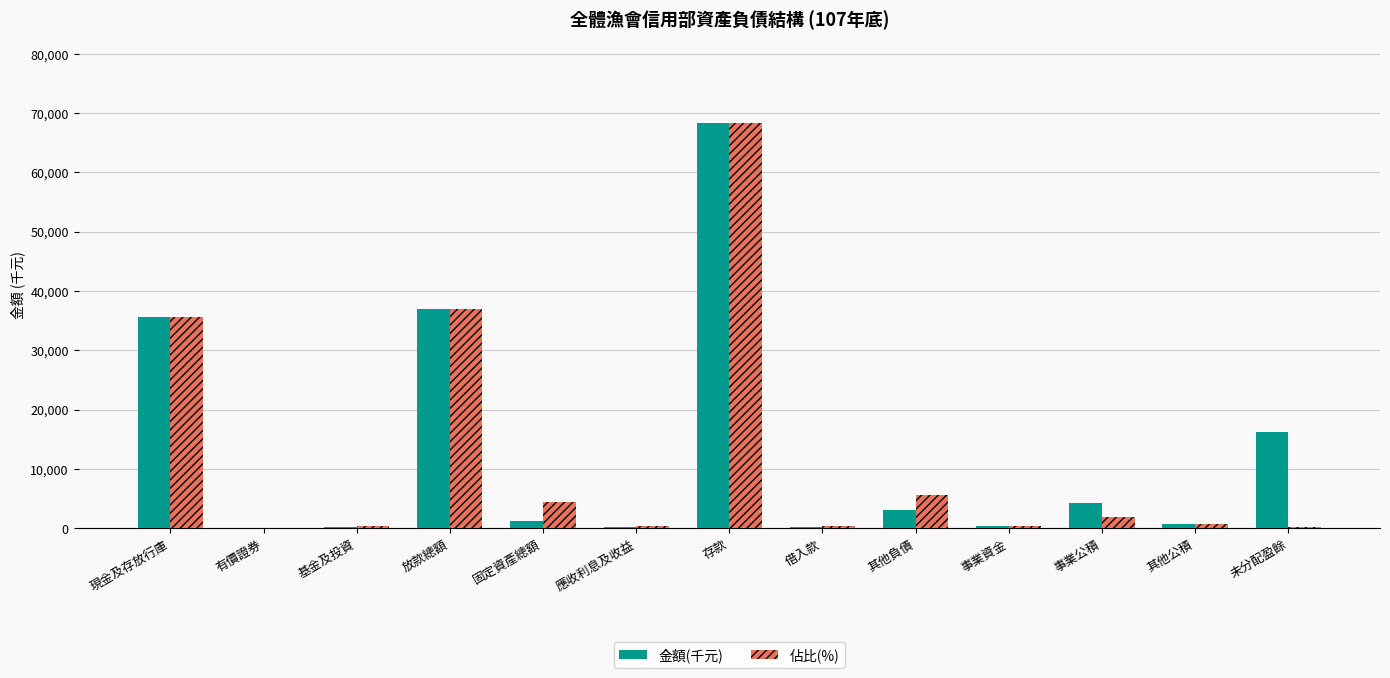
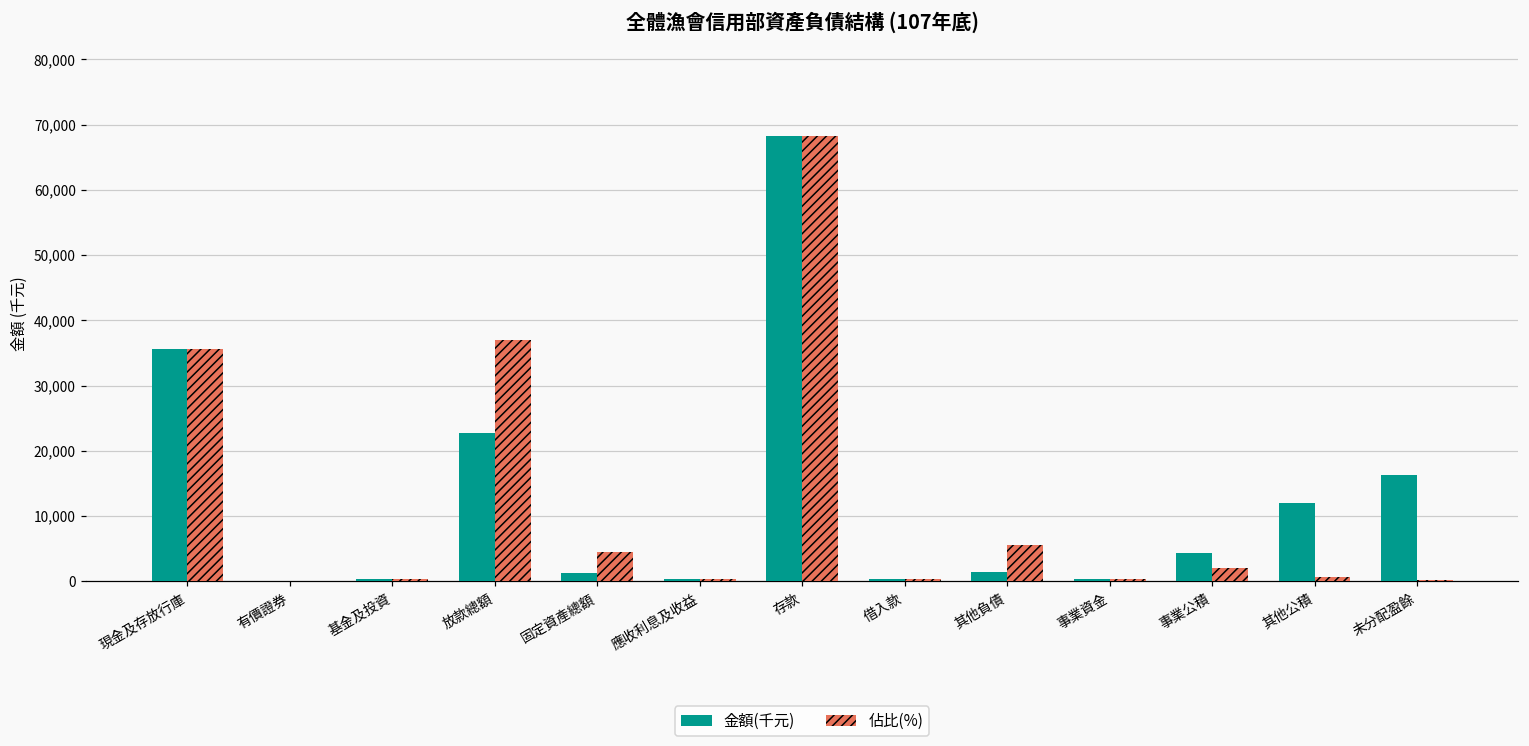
金額(千元), 放款總額: 37,000 -> 23,000
金額(千元), 其他負債: 3,000 -> 1,000
金額(千元), 其他公積: 1,000 -> 12,000
